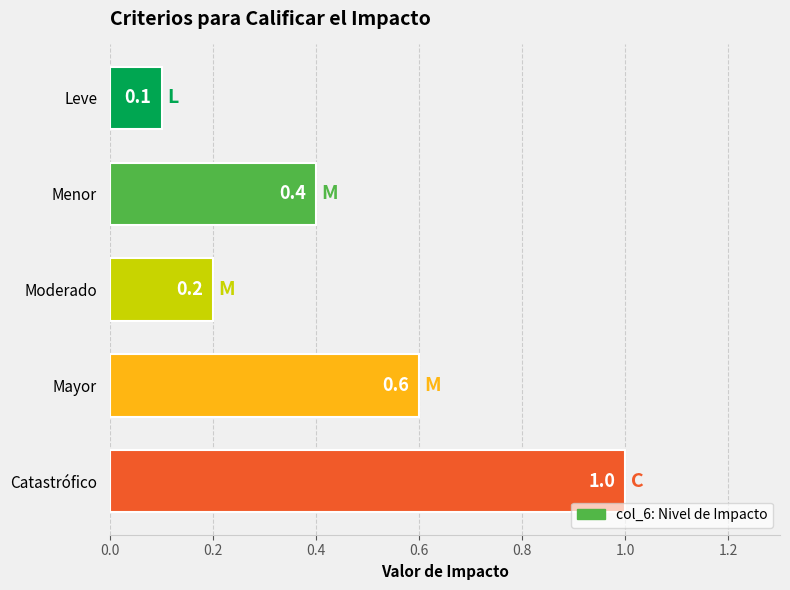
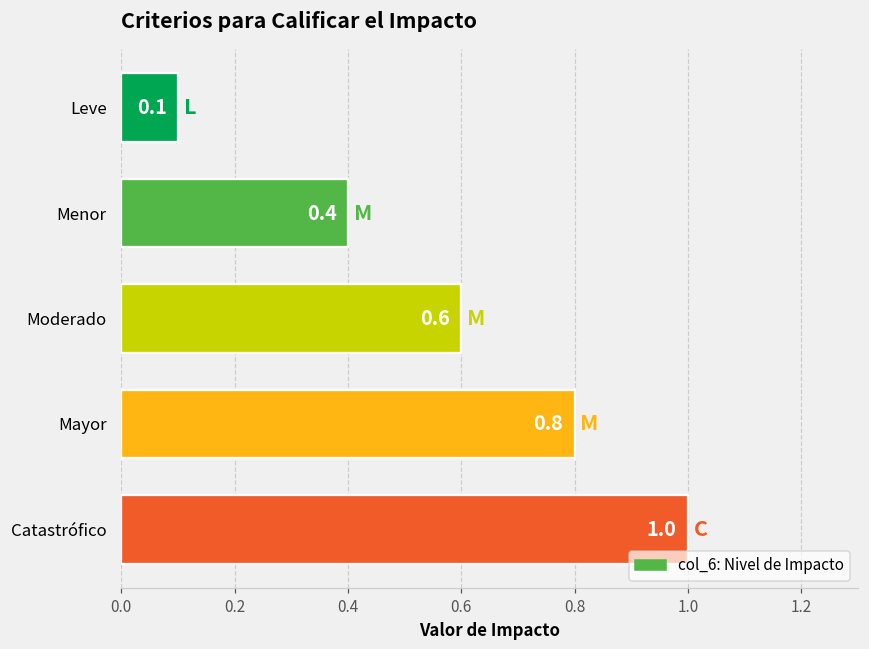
Moderado: 0.2 -> 0.6
Mayor: 0.6 -> 0.8
